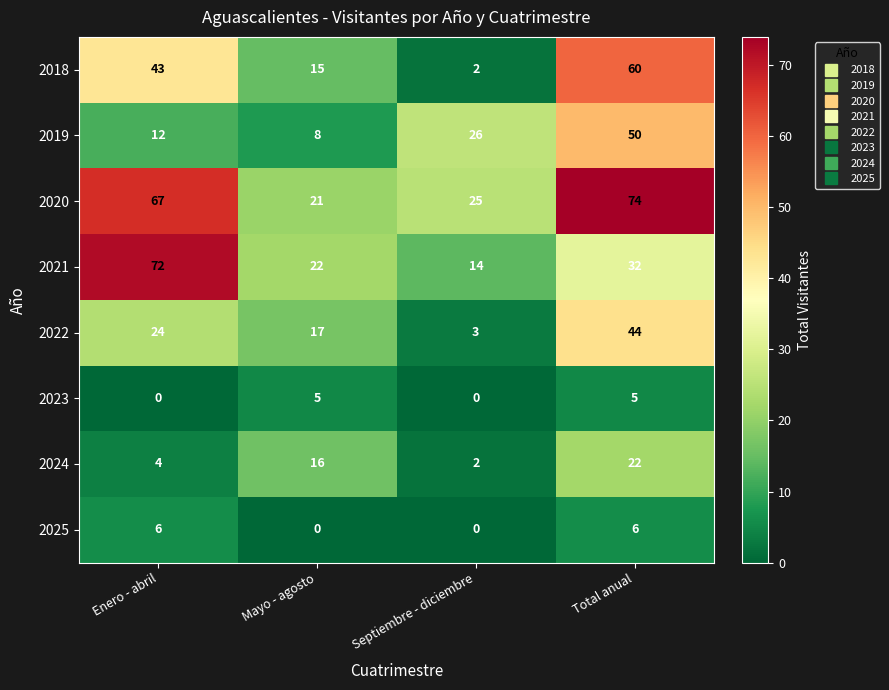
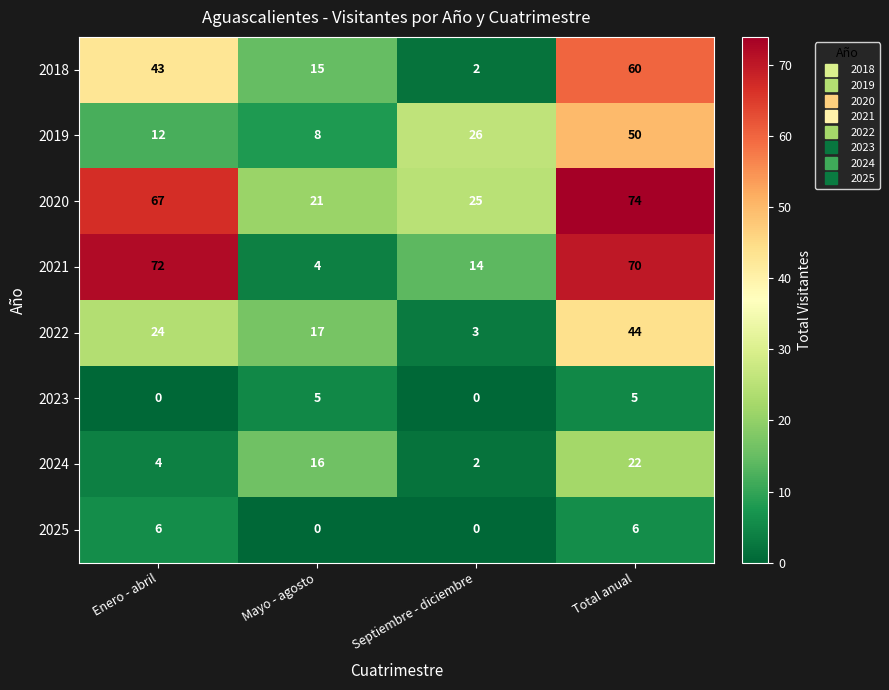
2021, Mayo - agosto: 22 -> 4
2021, Total anual: 32 -> 70
